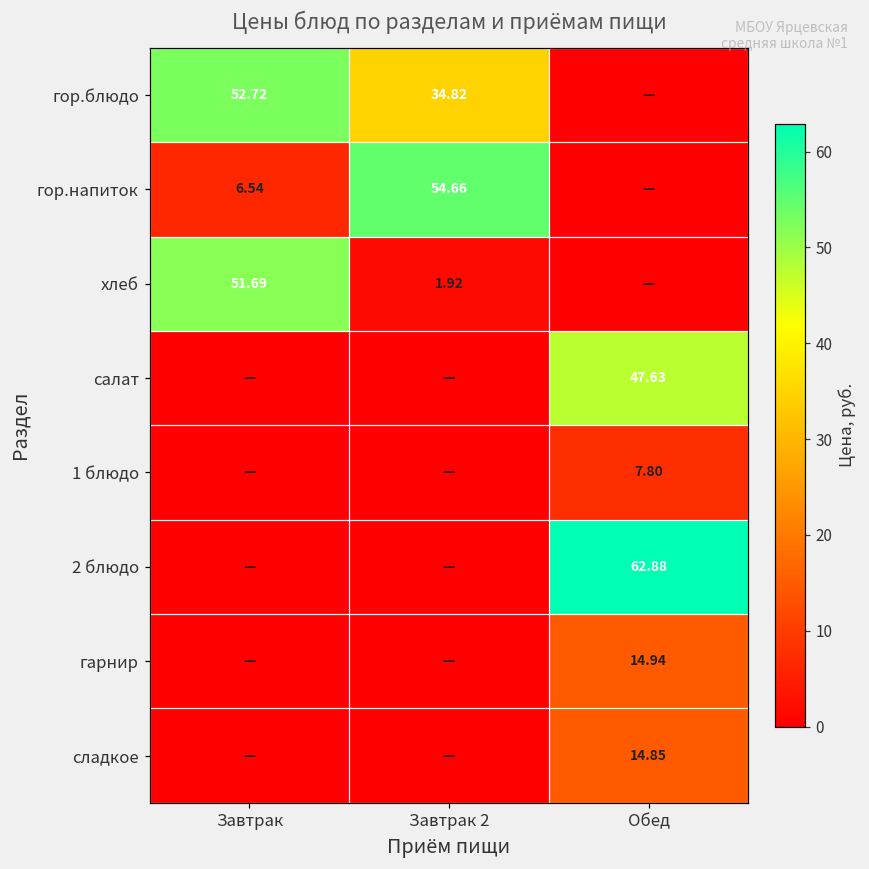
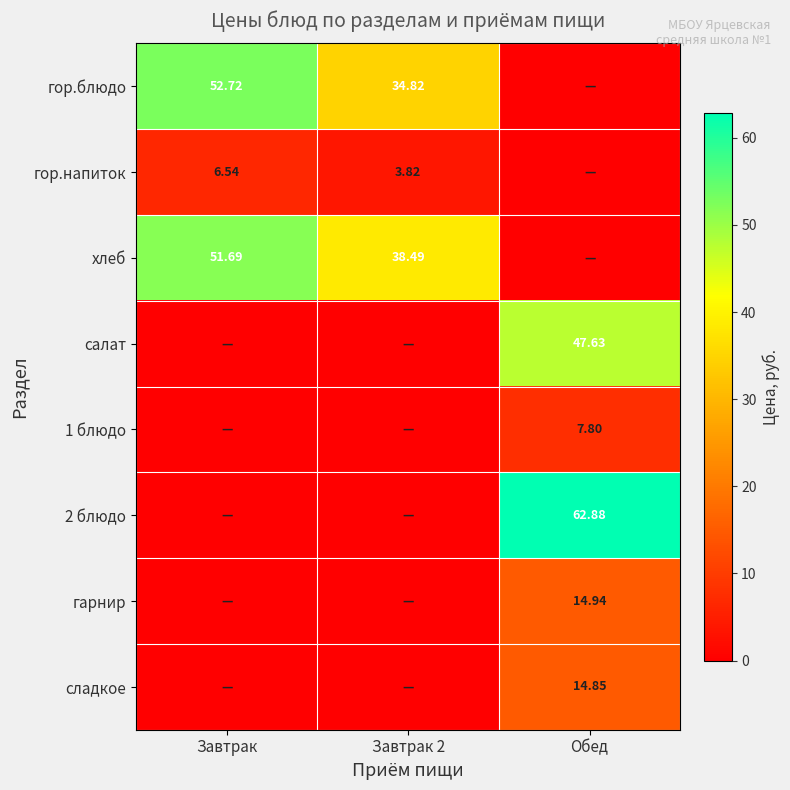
гор.напиток, Завтрак 2: 54.66 -> 3.82
хлеб, Завтрак 2: 1.92 -> 38.49
